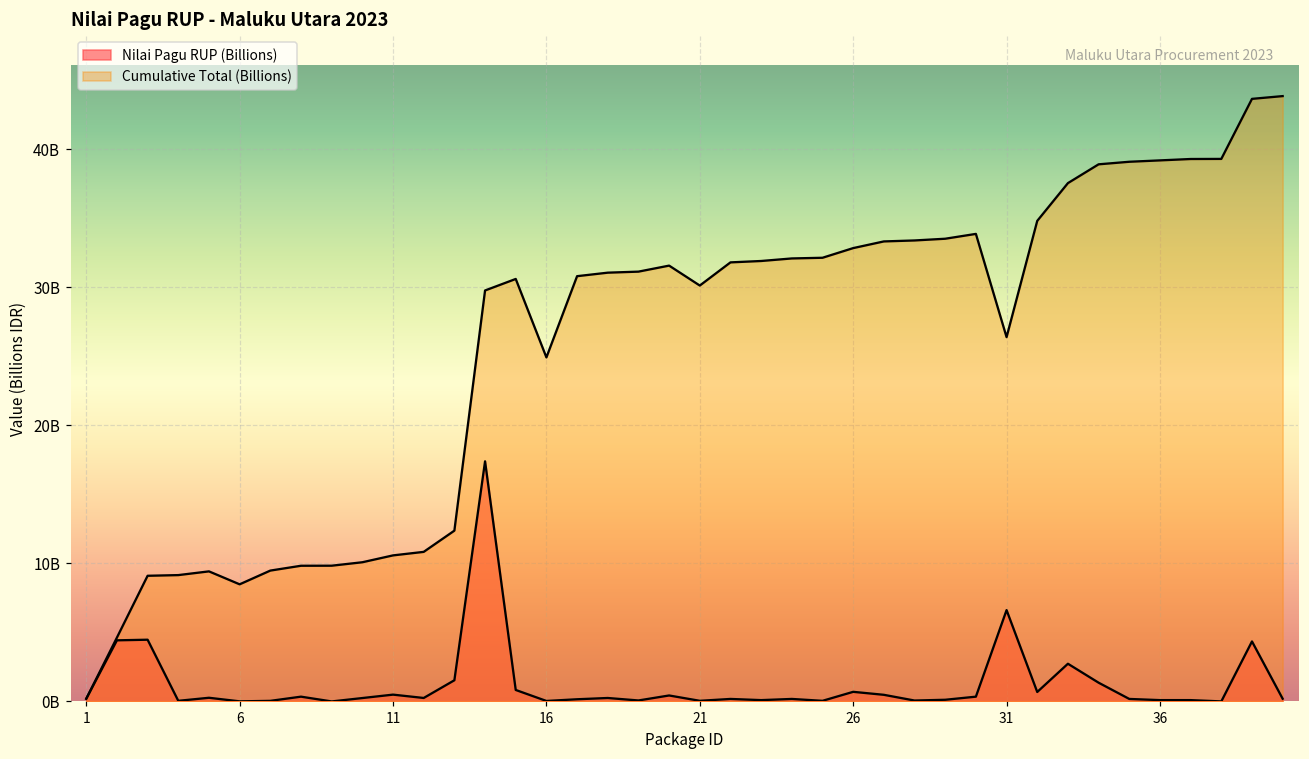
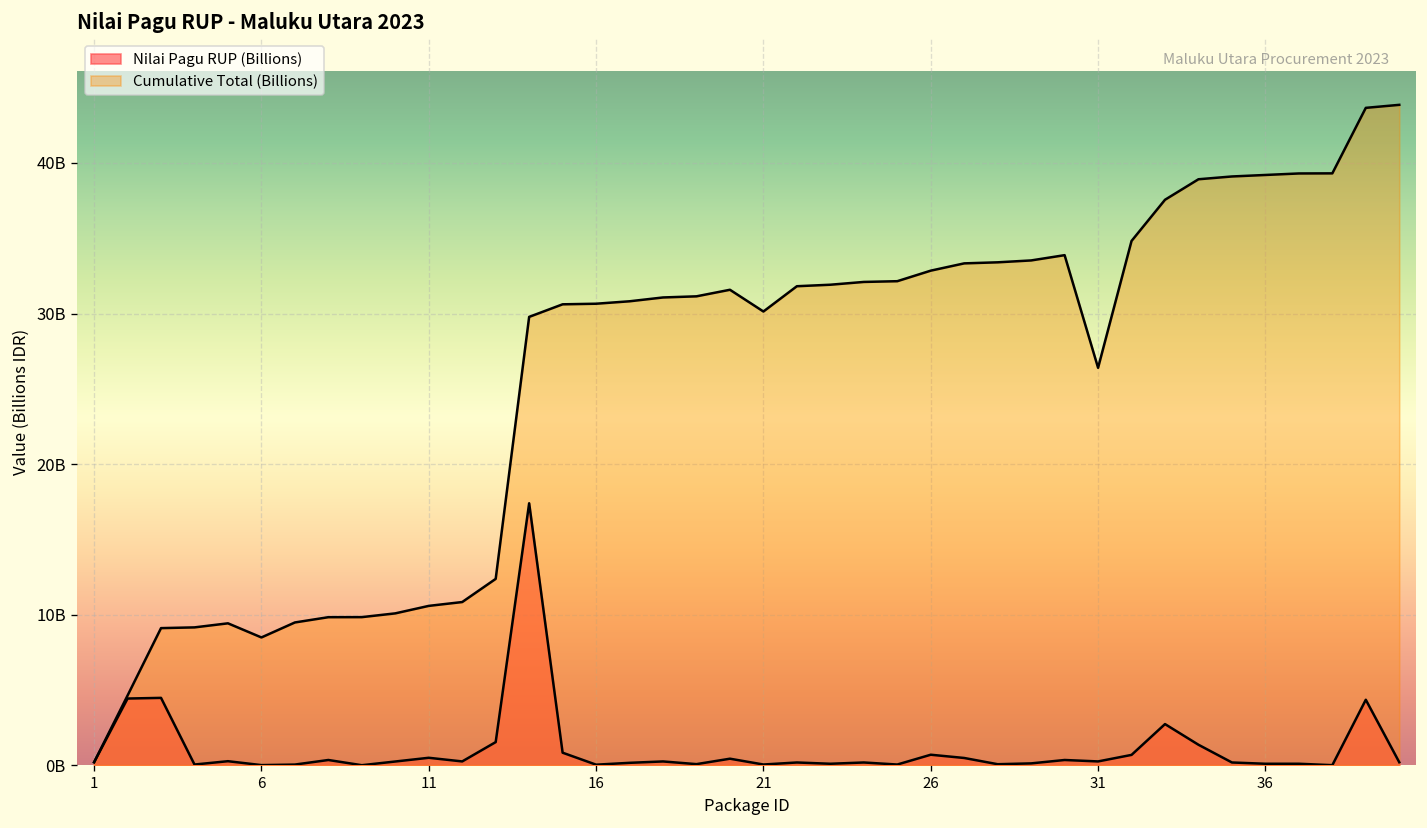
Cumulative Total (Billions), 16: 24900000000 -> 30700000000
Nilai Pagu RUP (Billions), 31: 6600000000 -> 300000000
